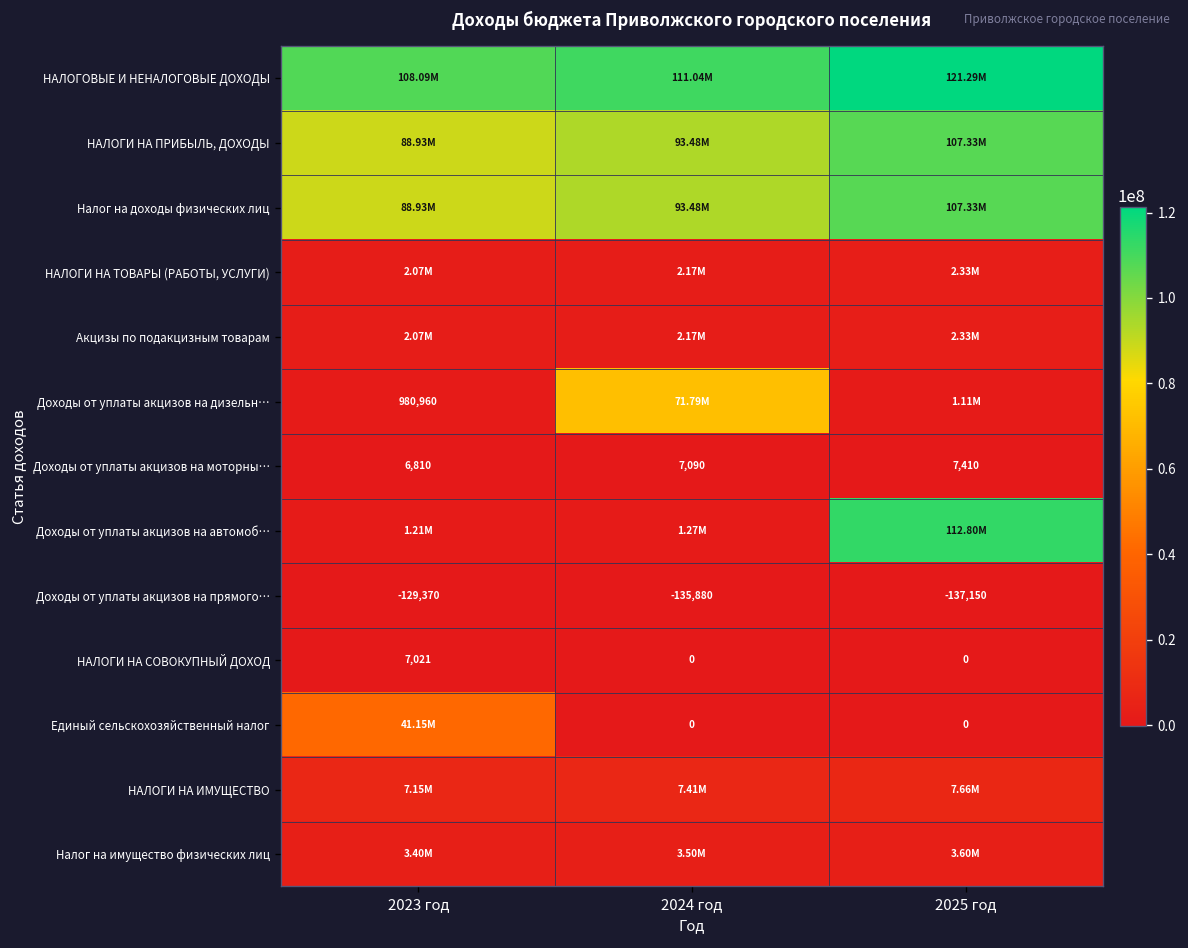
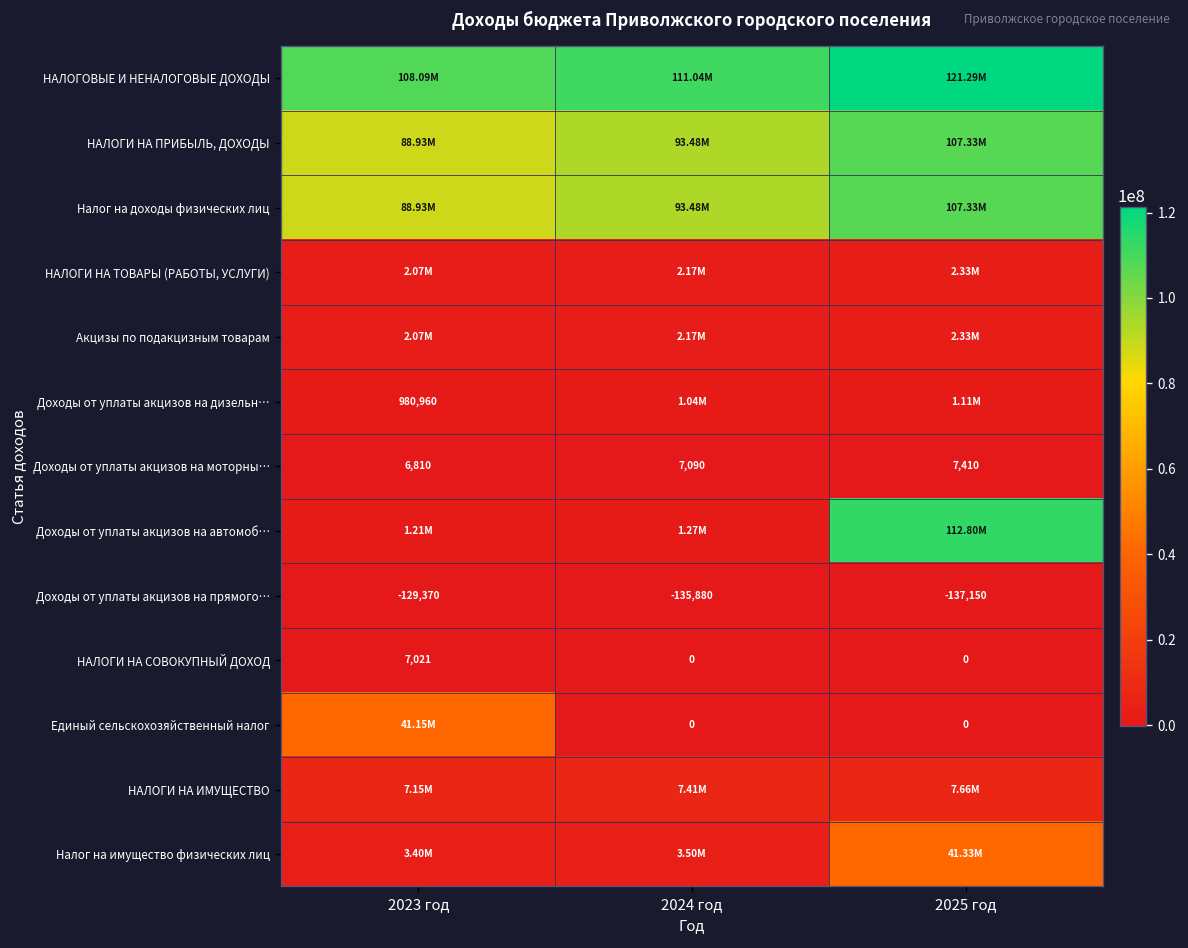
Доходы от уплаты акцизов на дизельн…, 2024 год: 71.79M -> 1.04M
Налог на имущество физических лиц, 2025 год: 3.60M -> 41.33M
